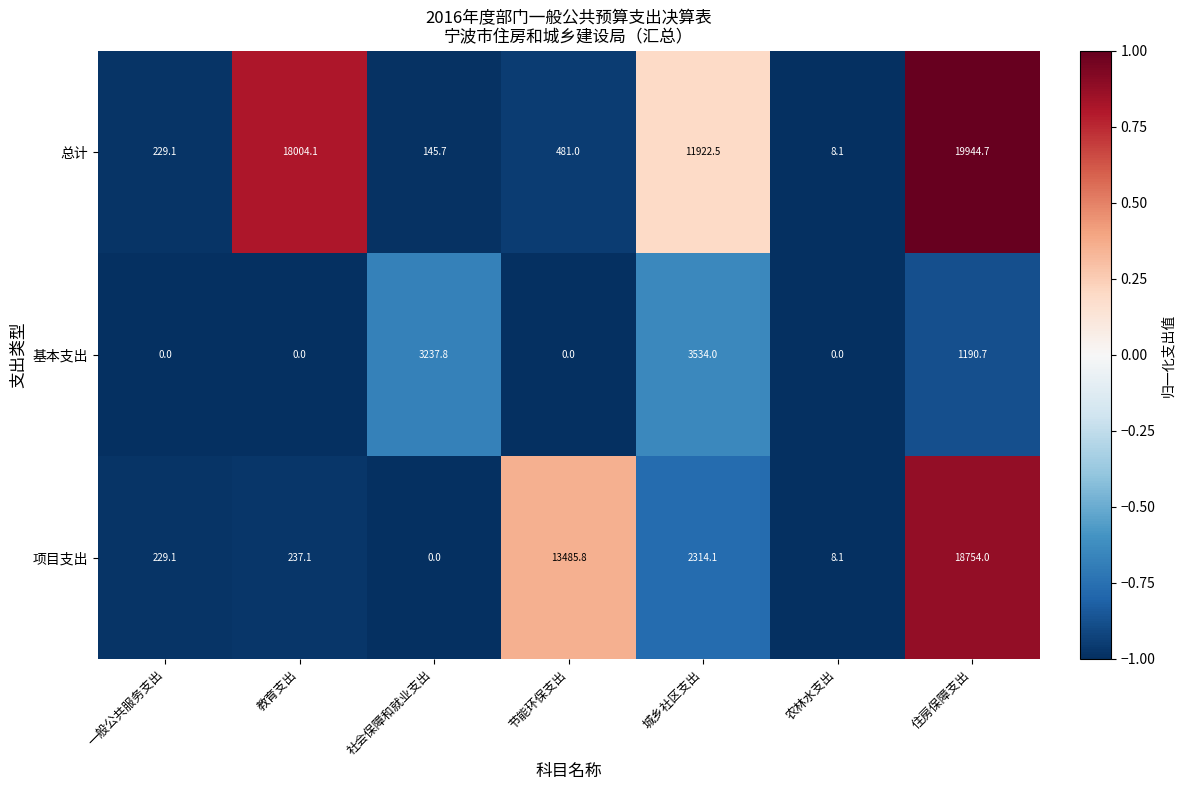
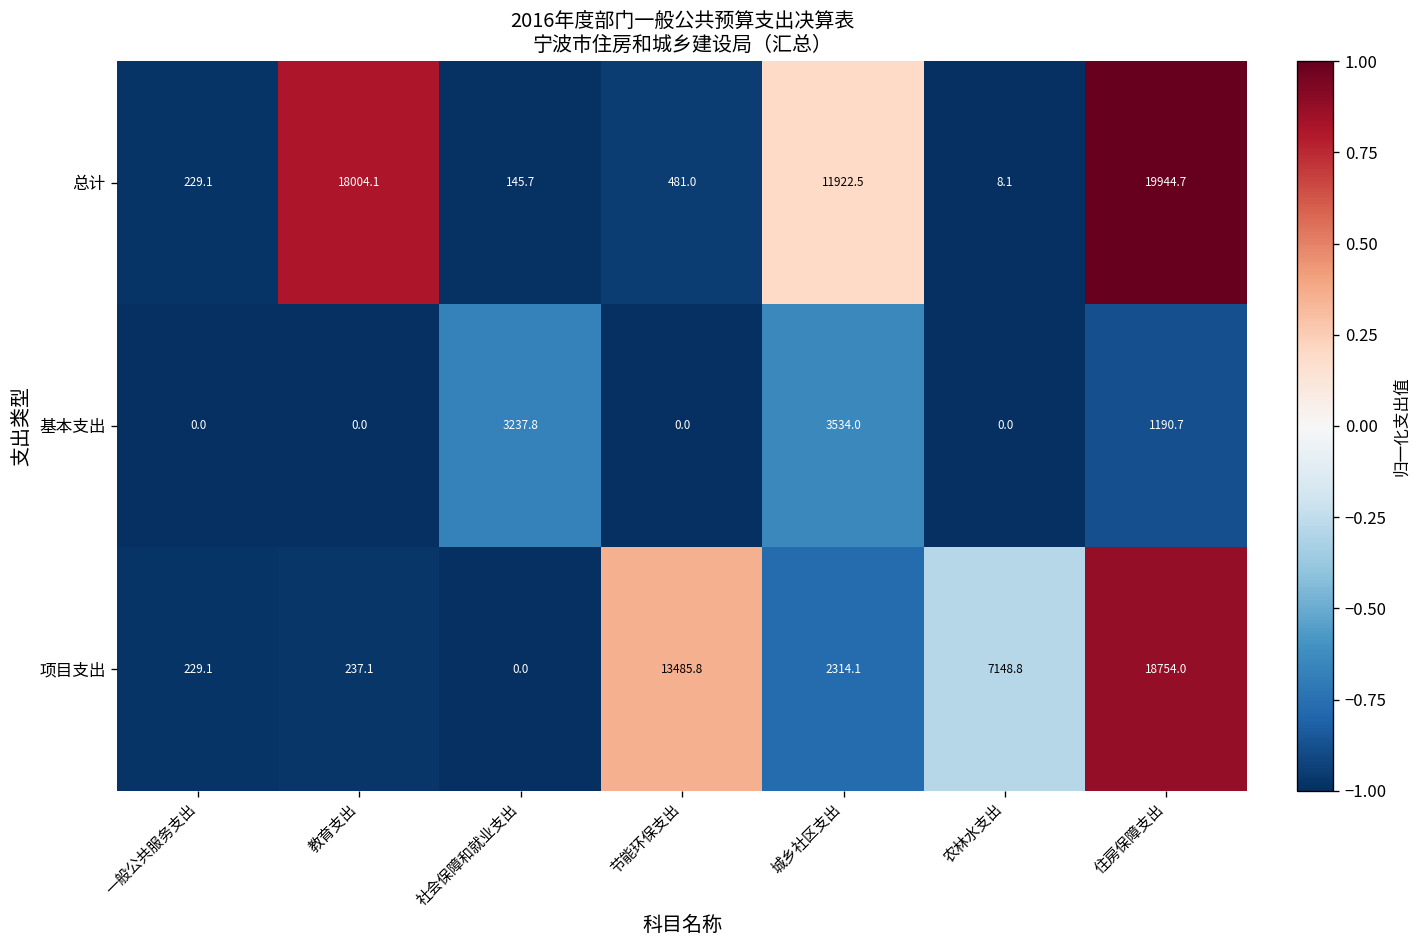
项目支出, 农林水支出: 8.1 -> 7148.8
